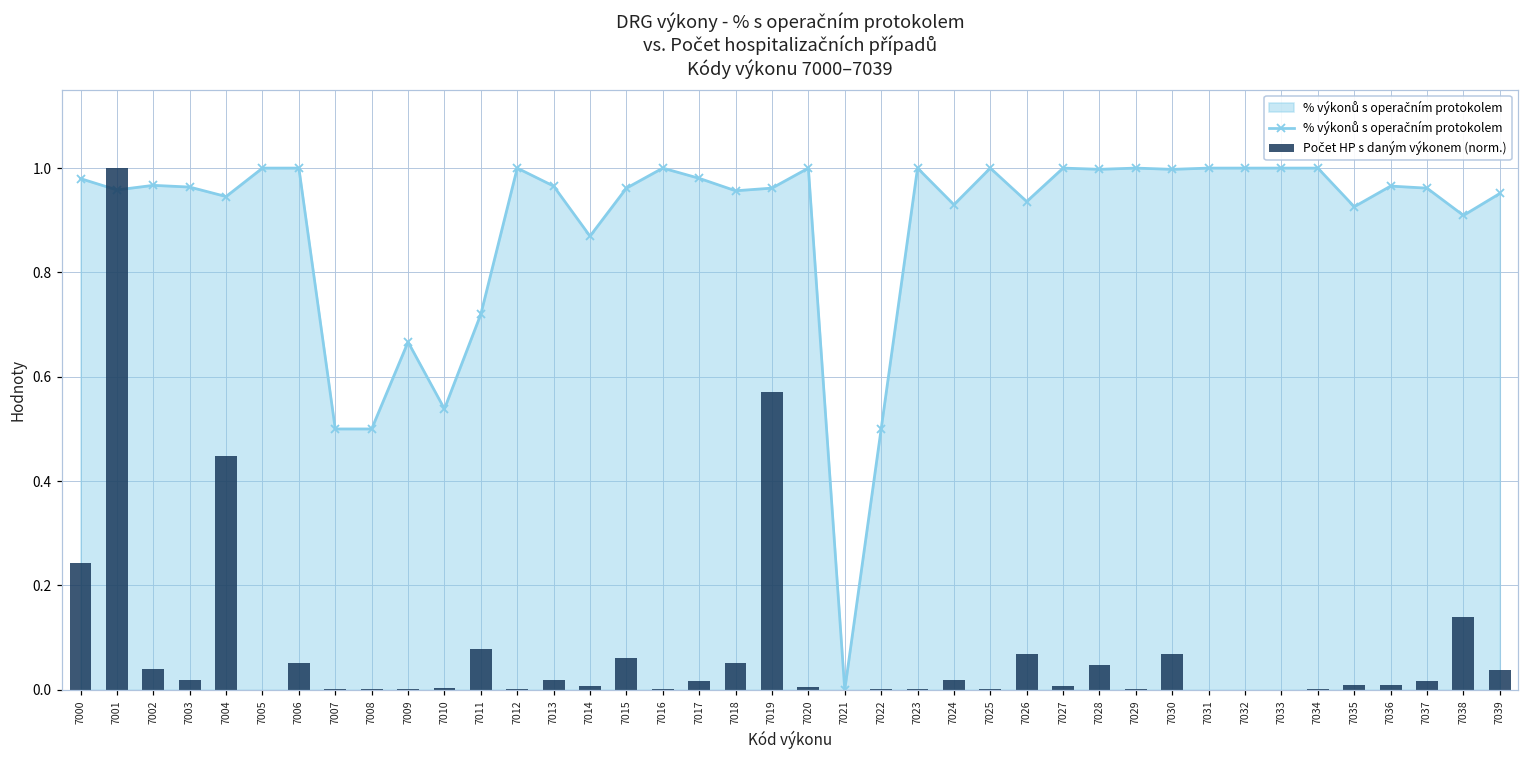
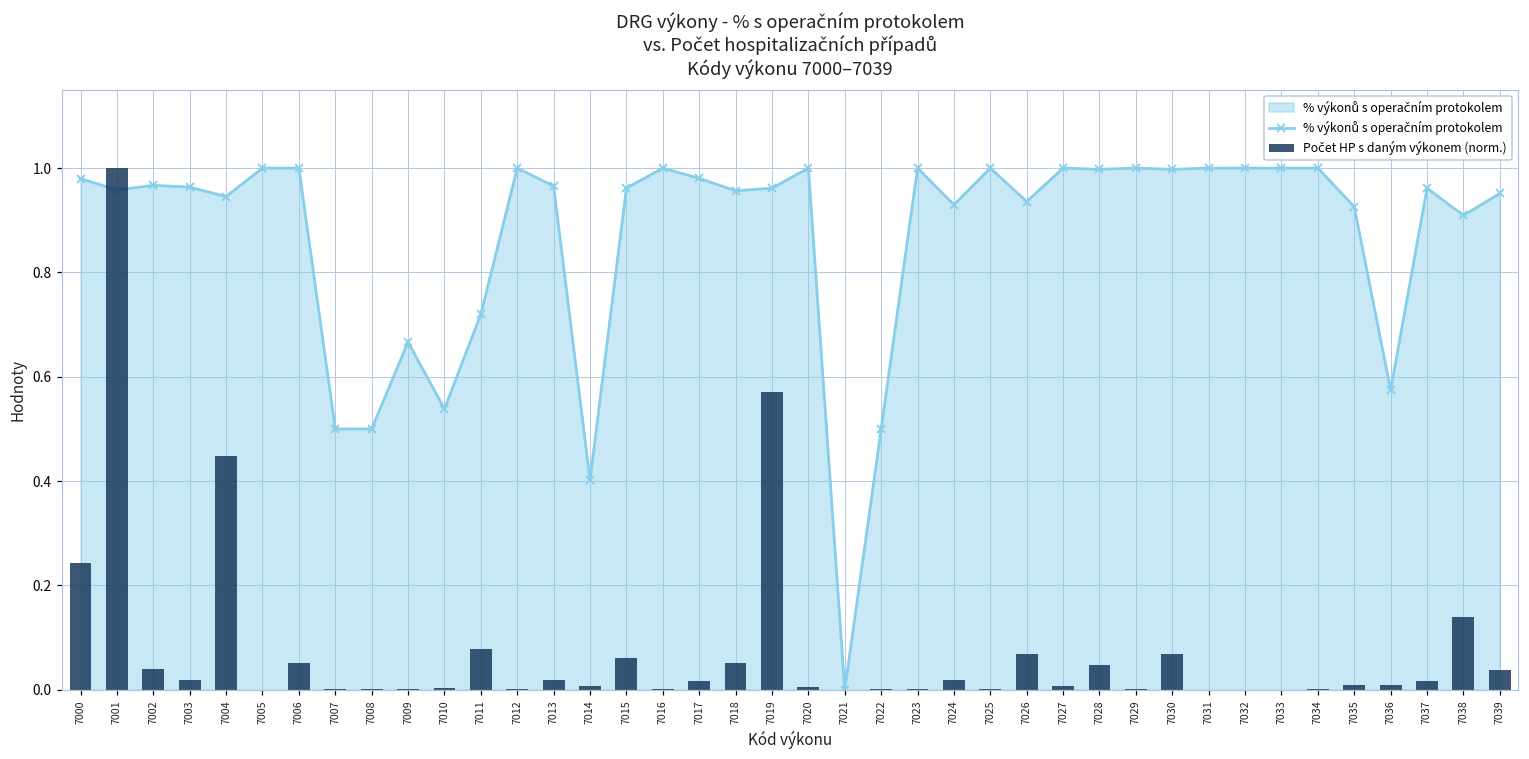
% výkonů s operačním protokolem, 7014: 0.87 -> 0.40
% výkonů s operačním protokolem, 7036: 0.97 -> 0.57
